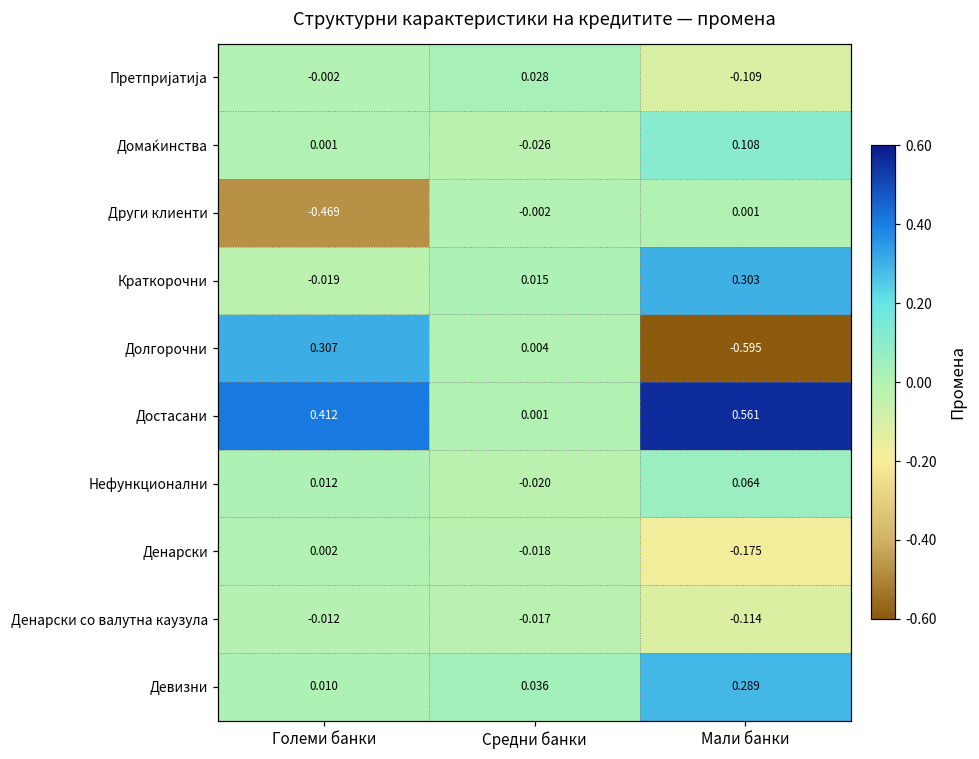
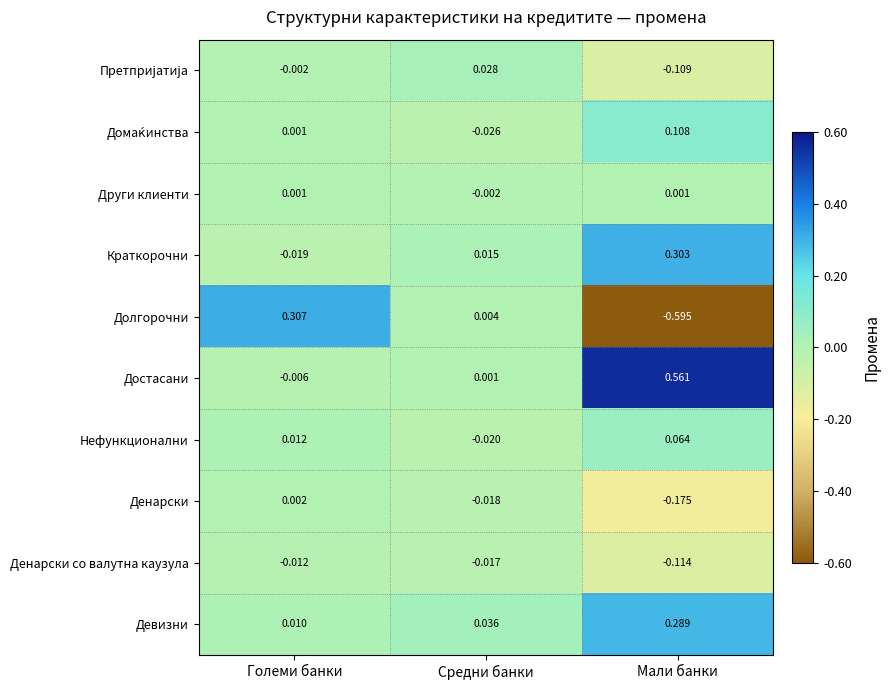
Други клиенти, Големи банки: -0.469 -> 0.001
Достасани, Големи банки: 0.412 -> -0.006
